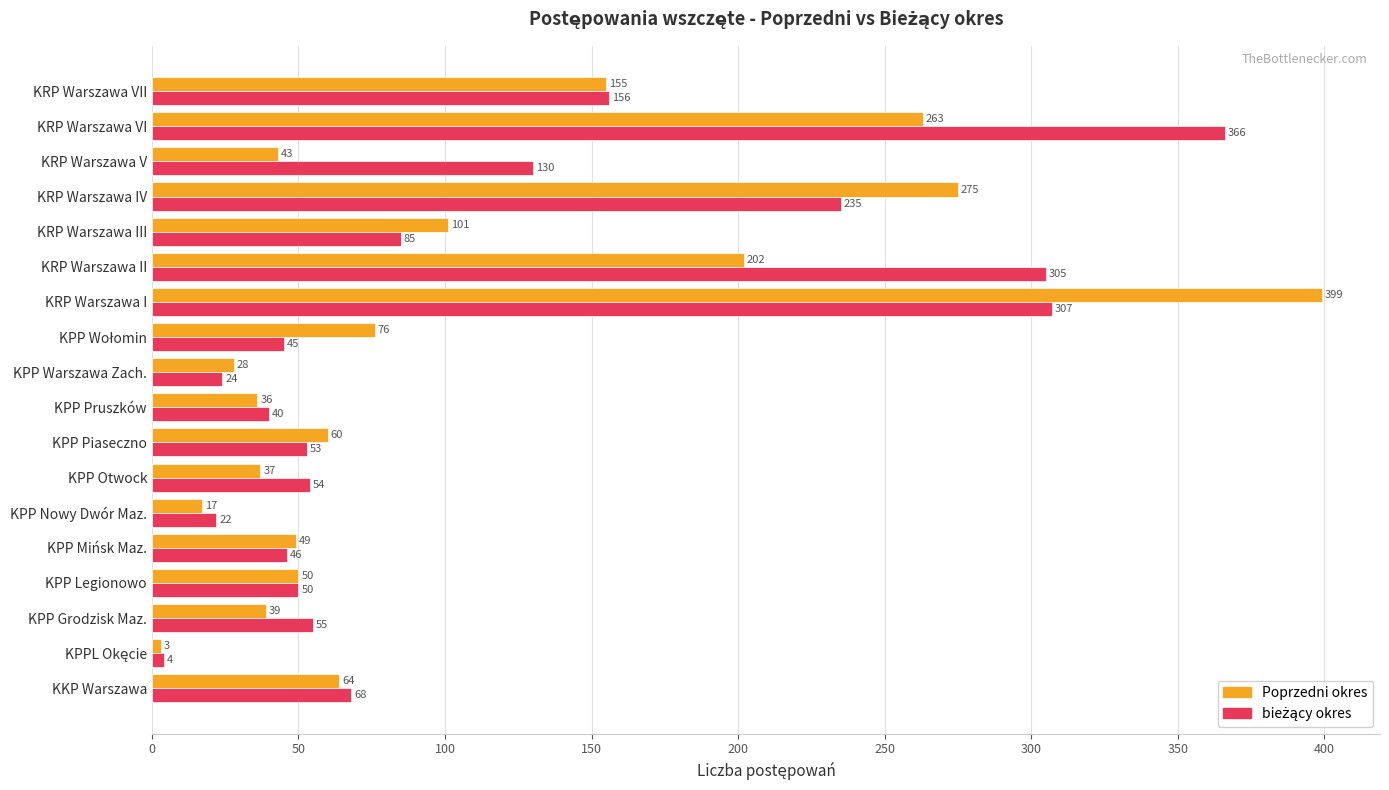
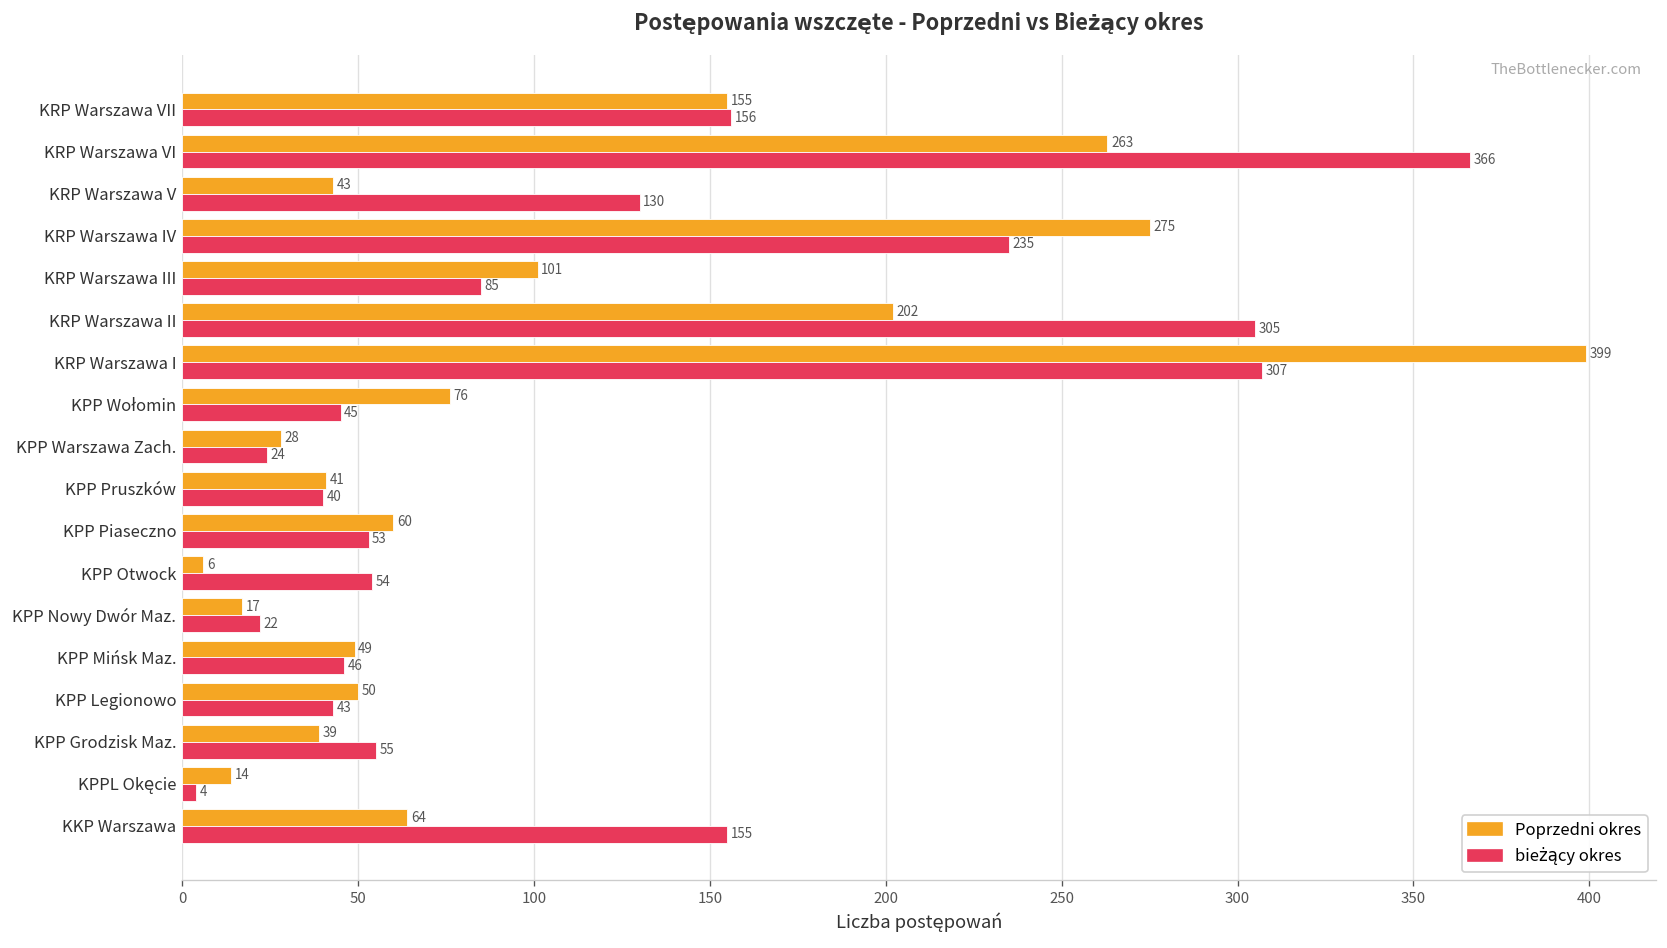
Poprzedni okres, KPP Pruszków: 36 -> 41
Poprzedni okres, KPP Otwock: 37 -> 6
bieżący okres, KPP Legionowo: 50 -> 43
Poprzedni okres, KPPL Okęcie: 3 -> 14
bieżący okres, KKP Warszawa: 68 -> 155
